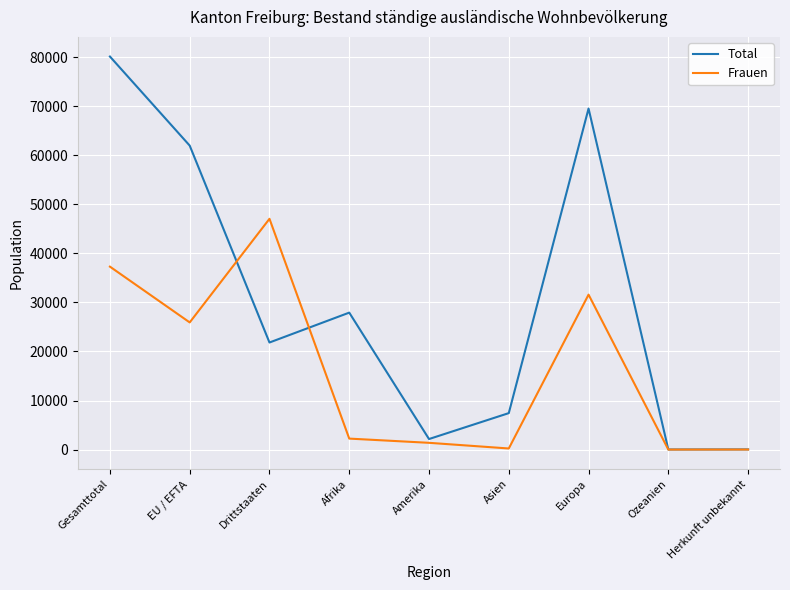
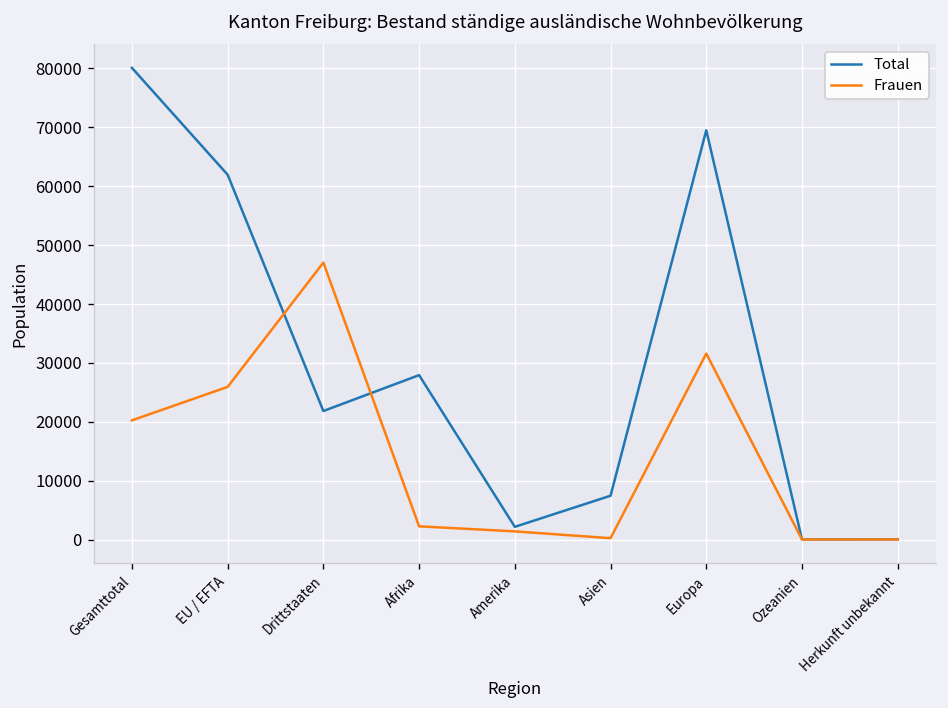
Frauen, Gesamttotal: 37000 -> 20000
